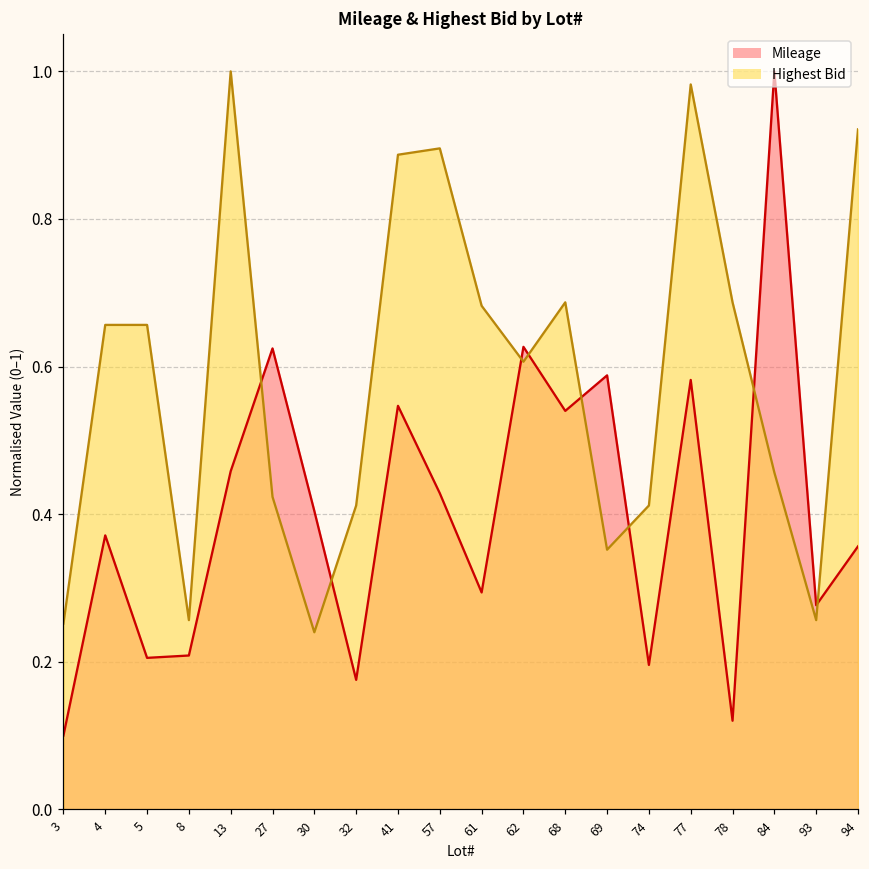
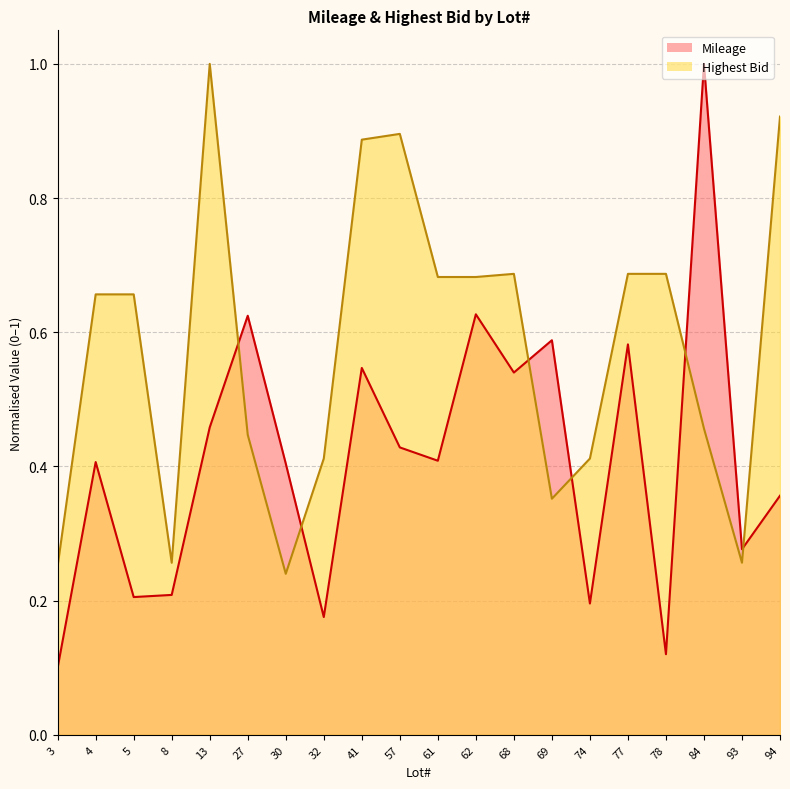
Mileage, 4: 0.37 -> 0.41
Highest Bid, 27: 0.42 -> 0.45
Mileage, 61: 0.29 -> 0.41
Highest Bid, 62: 0.61 -> 0.68
Highest Bid, 77: 0.98 -> 0.69
